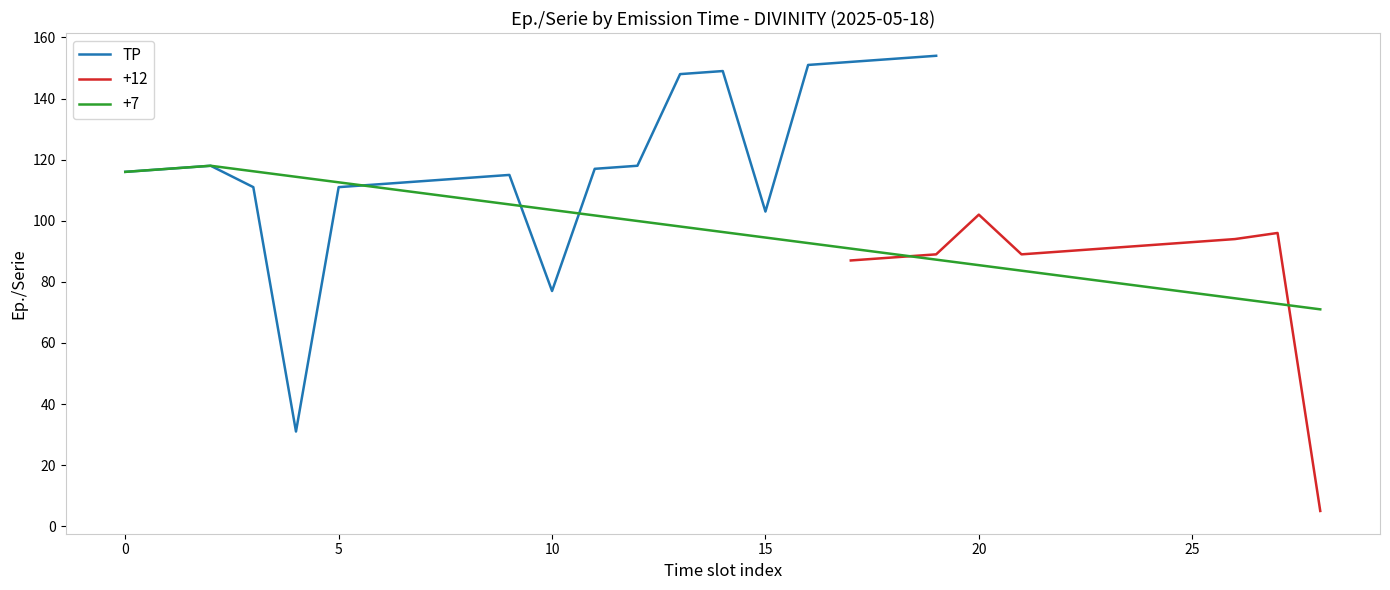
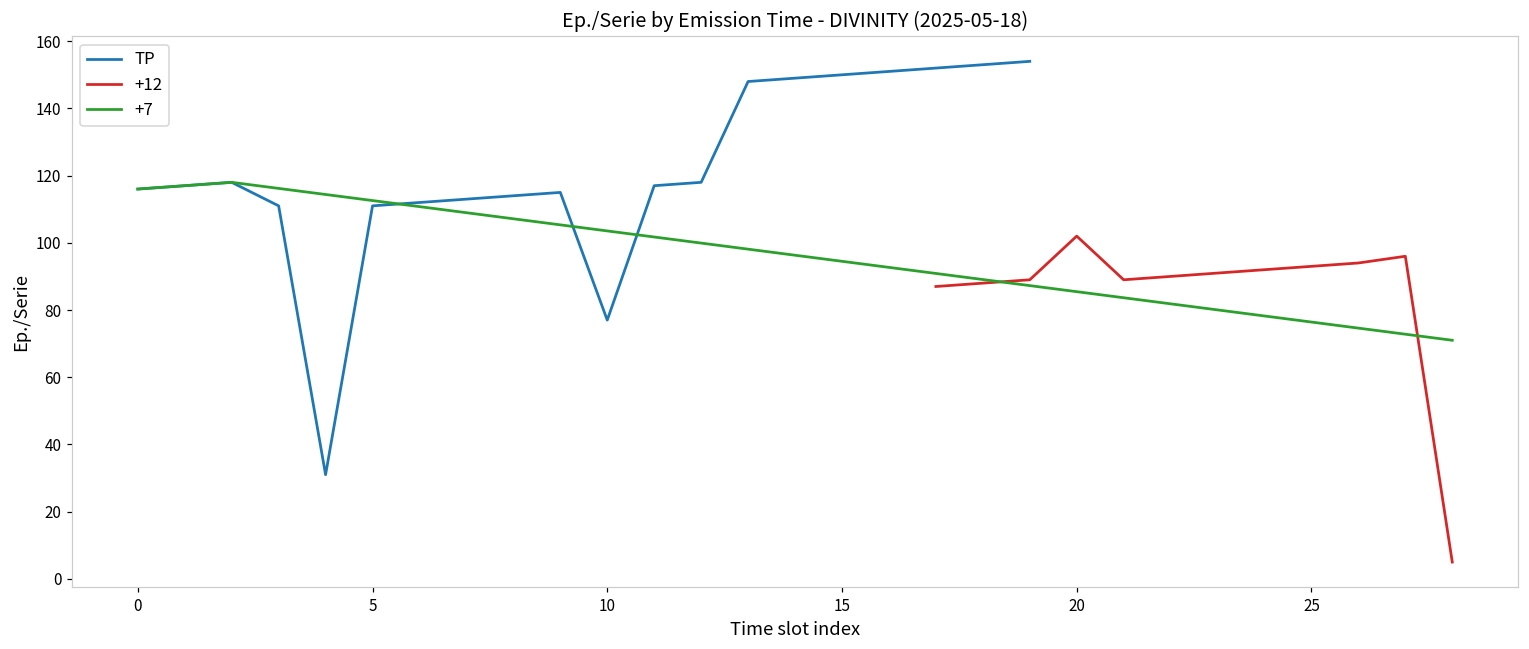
TP, 15: 103 -> 150
